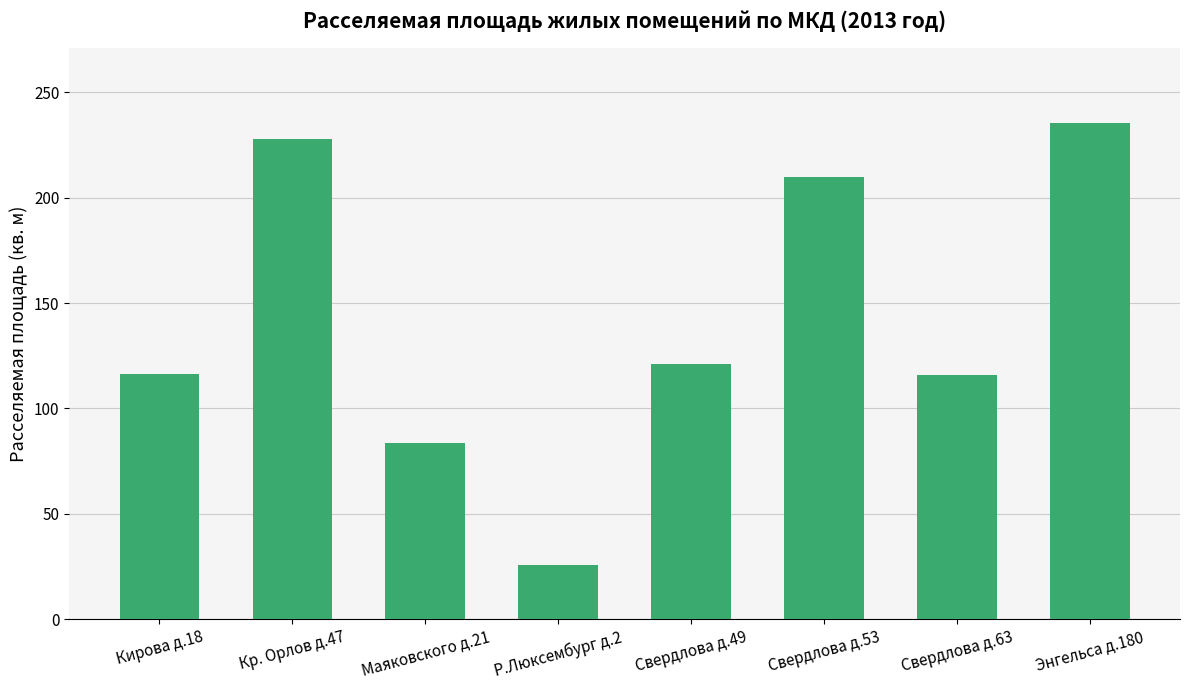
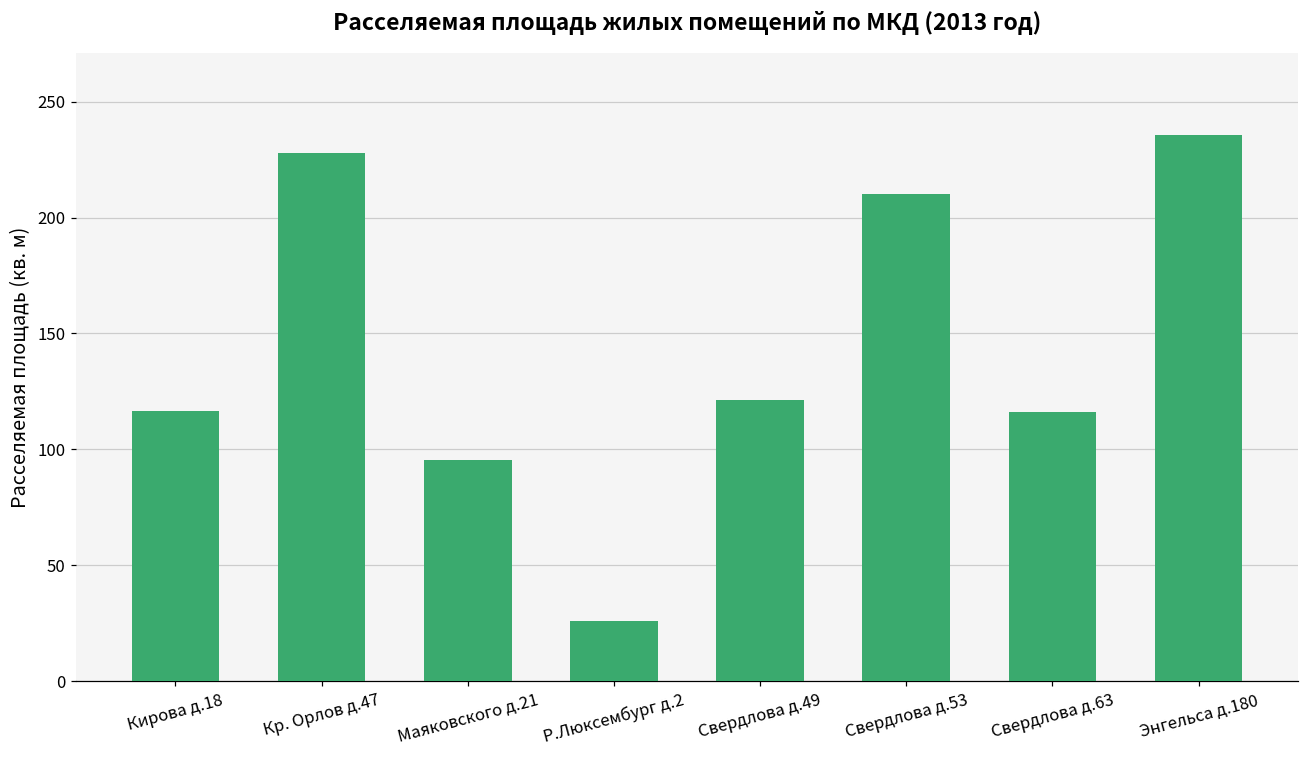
Маяковского д.21: 84 -> 95
